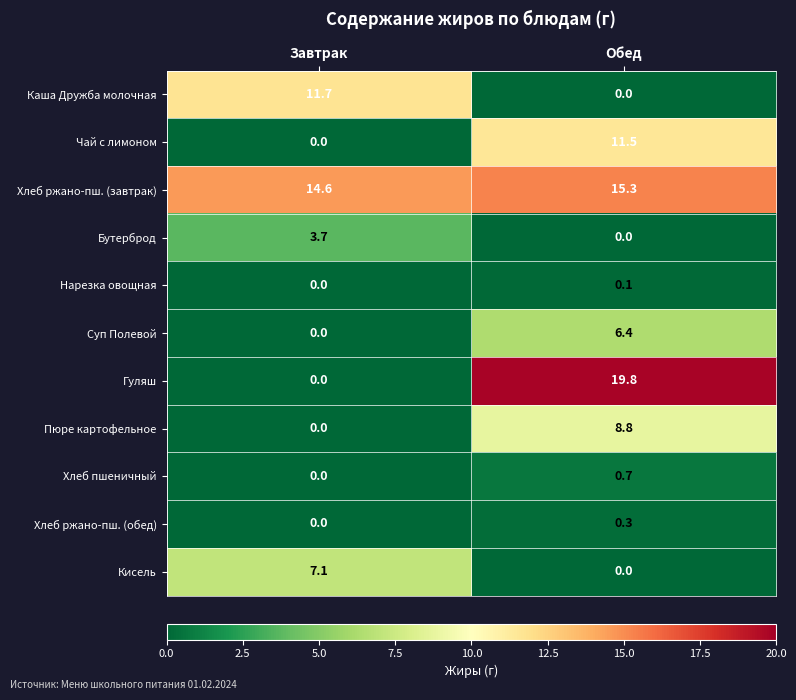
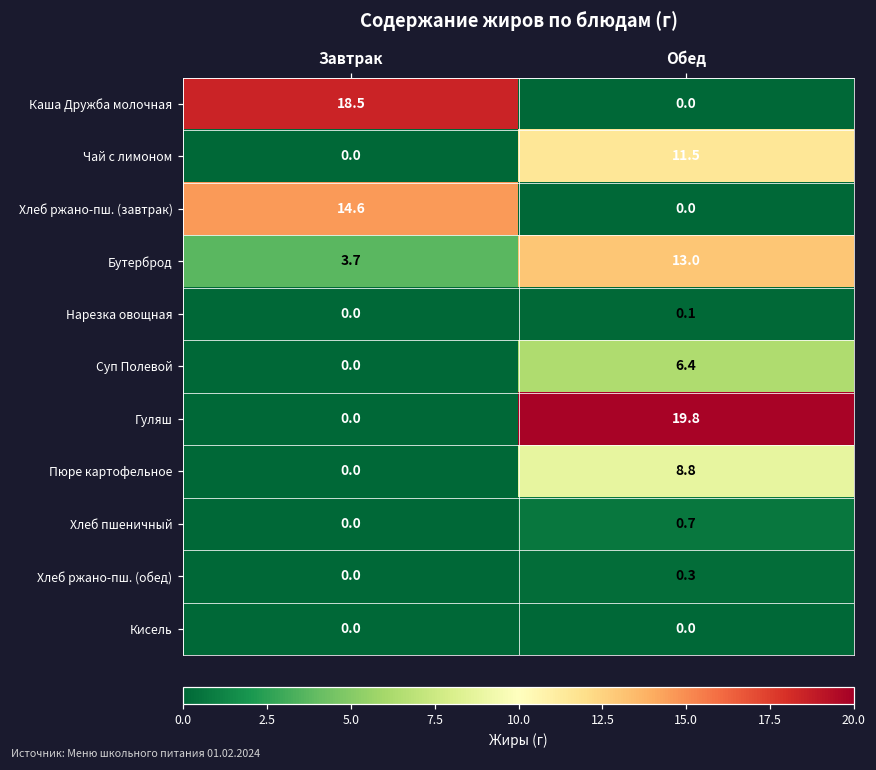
Каша Дружба молочная, Завтрак: 11.7 -> 18.5
Хлеб ржано-пш. (завтрак), Обед: 15.3 -> 0.0
Бутерброд, Обед: 0.0 -> 13.0
Кисель, Завтрак: 7.1 -> 0.0
